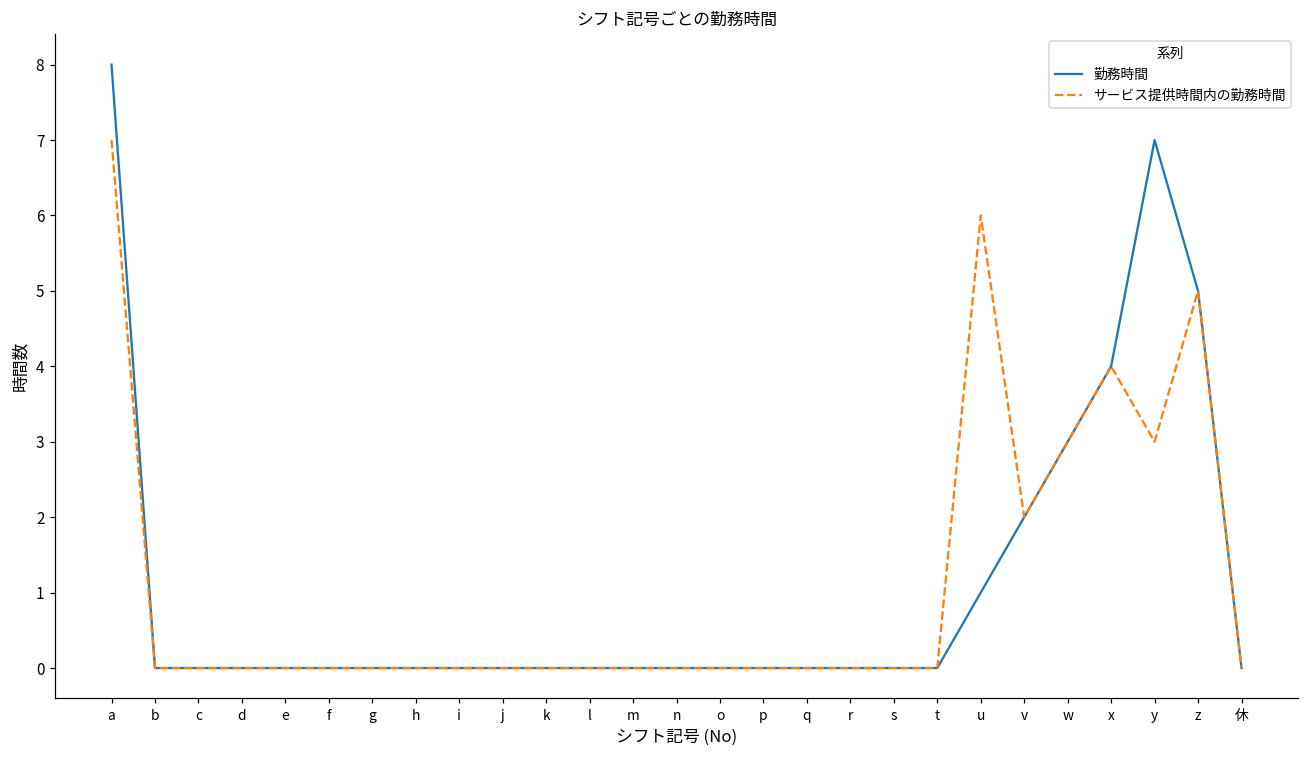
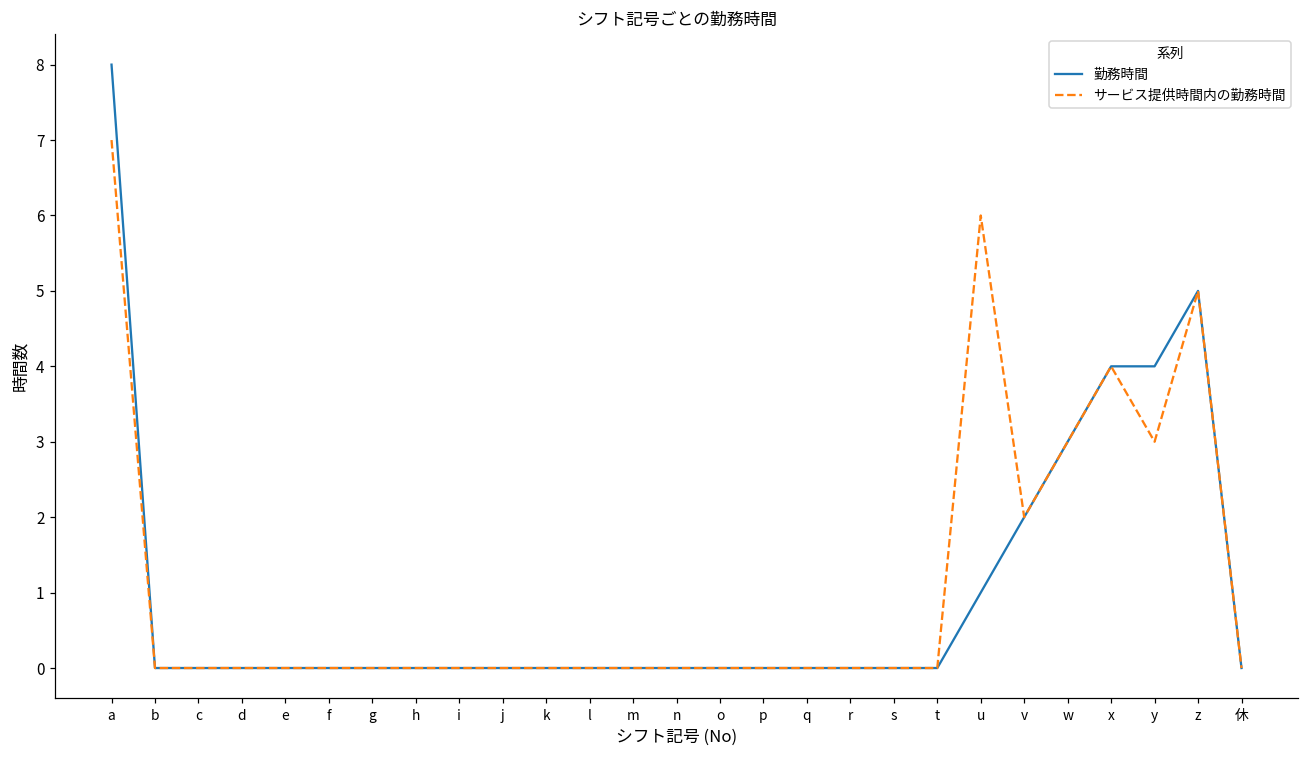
勤務時間, y: 7 -> 4
